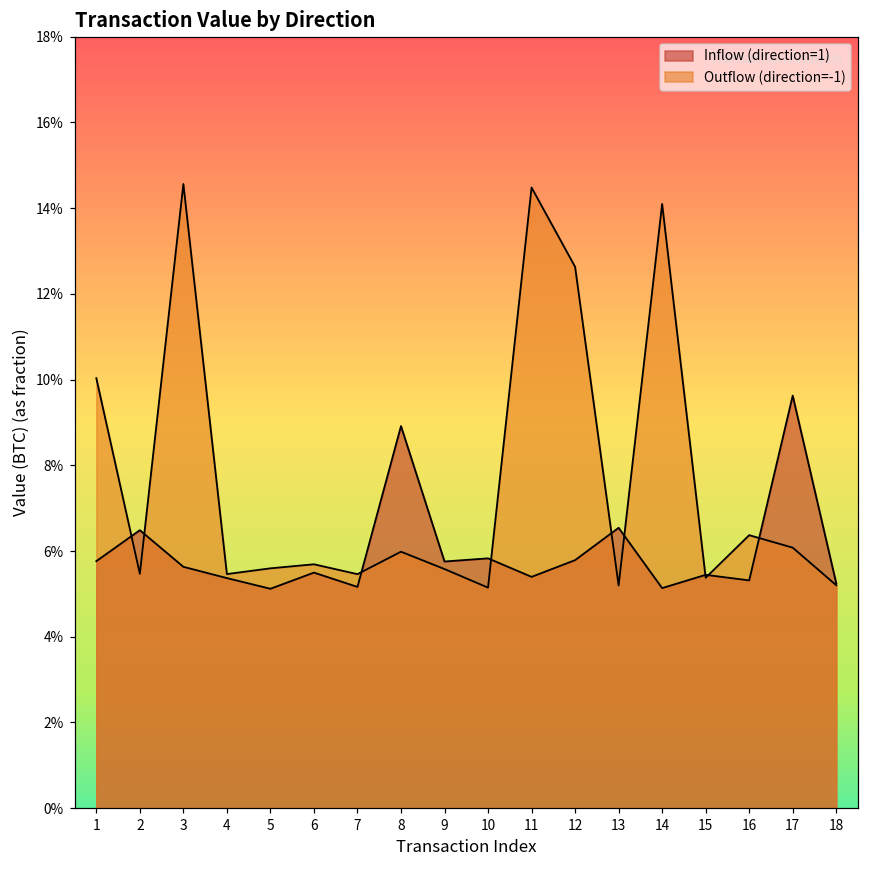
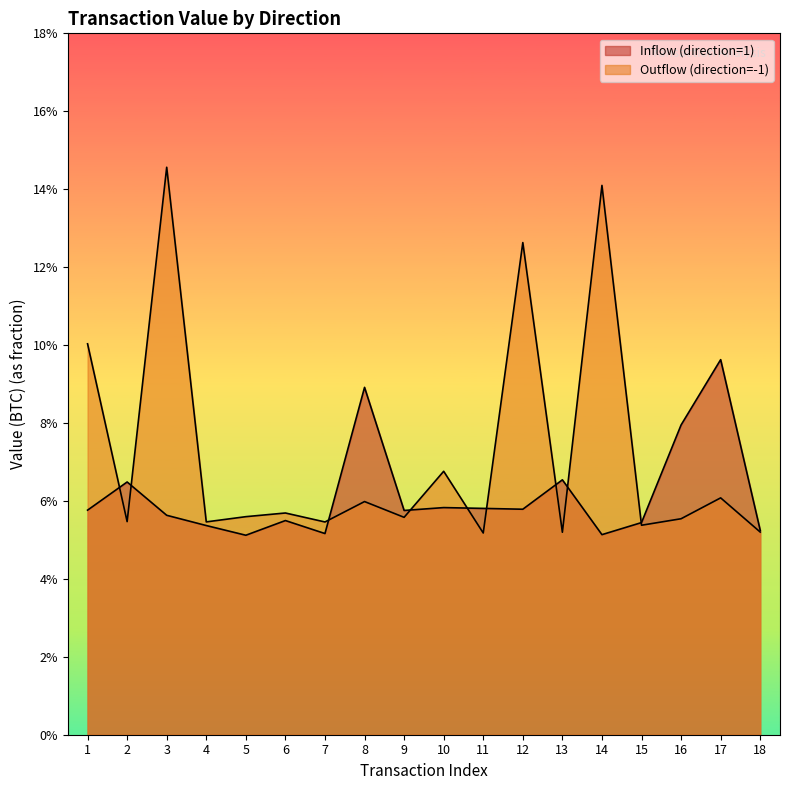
Outflow (direction=-1), 10: 5.1% -> 6.8%
Inflow (direction=1), 11: 5.4% -> 5.8%
Outflow (direction=-1), 11: 14.5% -> 5.2%
Inflow (direction=1), 16: 5.3% -> 7.9%
Outflow (direction=-1), 16: 6.4% -> 5.5%
